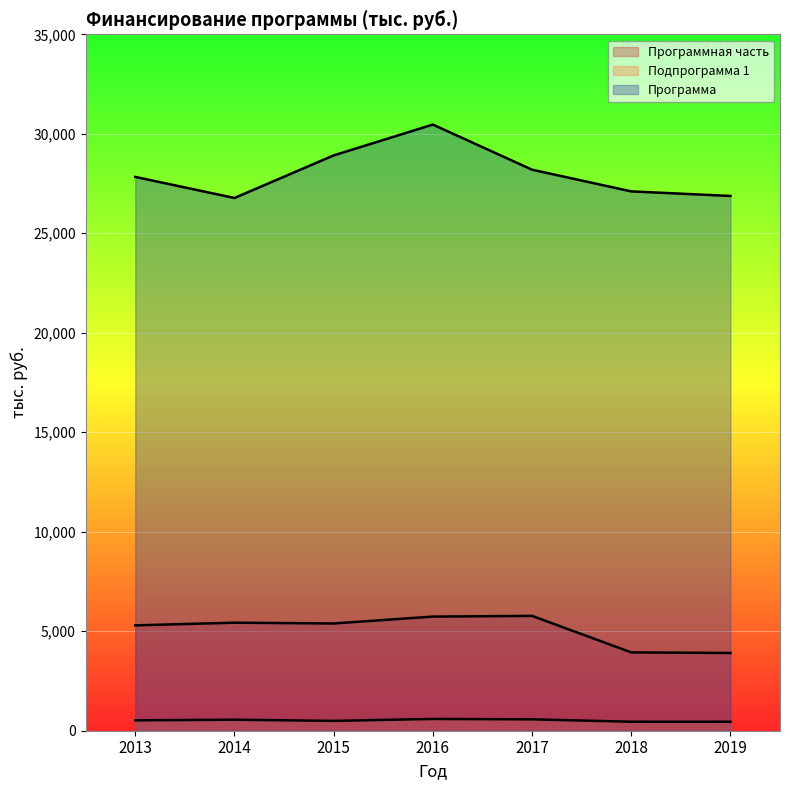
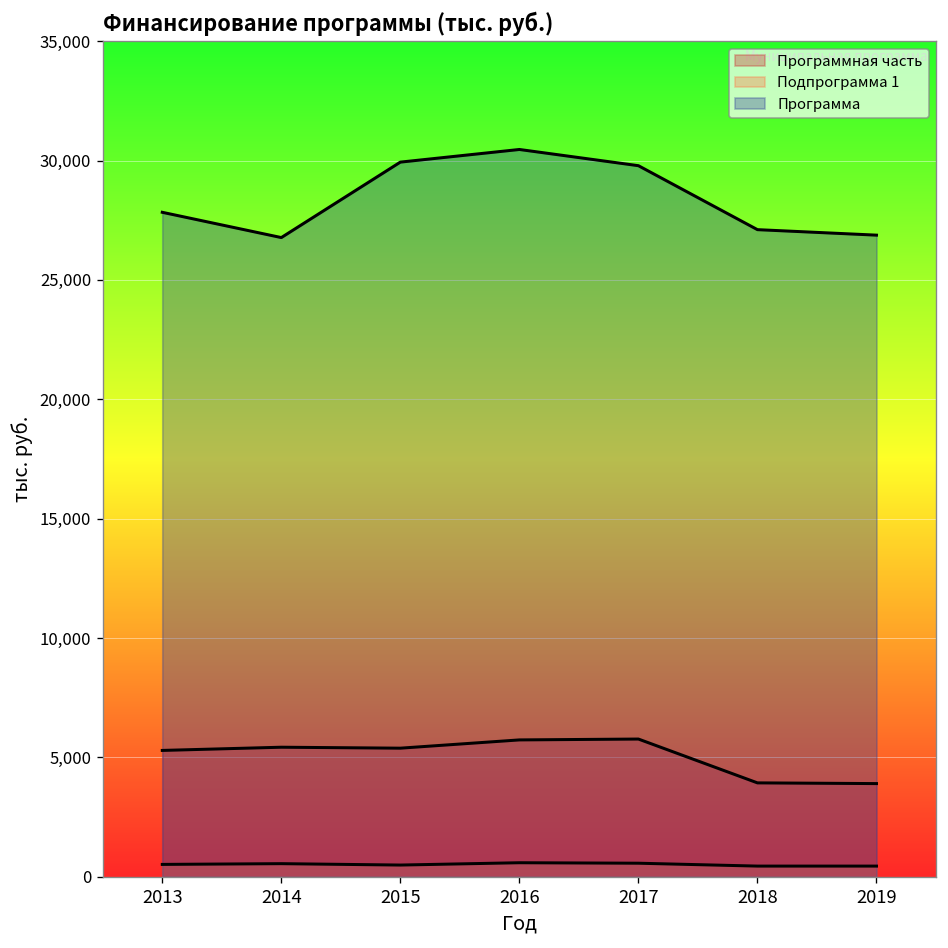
Программа, 2015: 28,900 -> 29,900
Программа, 2017: 28,200 -> 29,800
